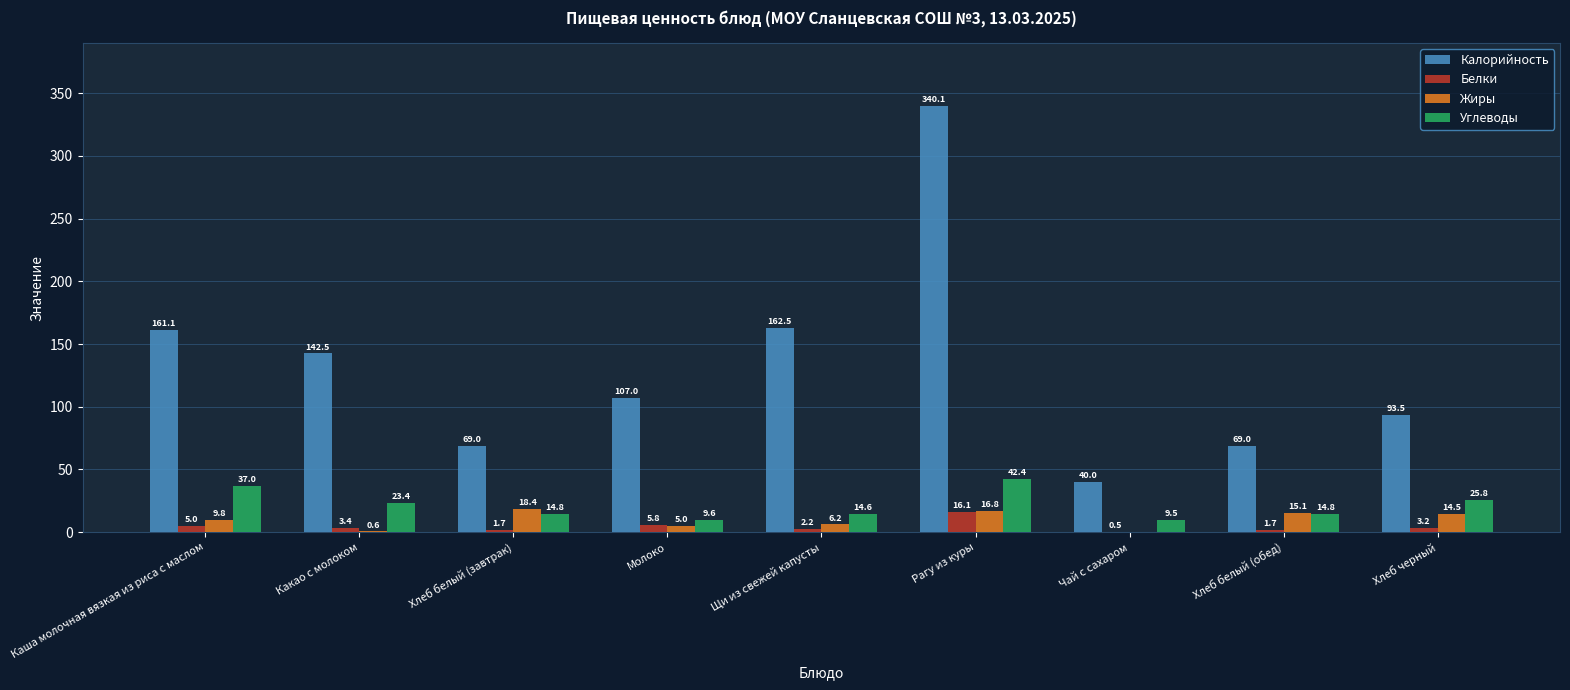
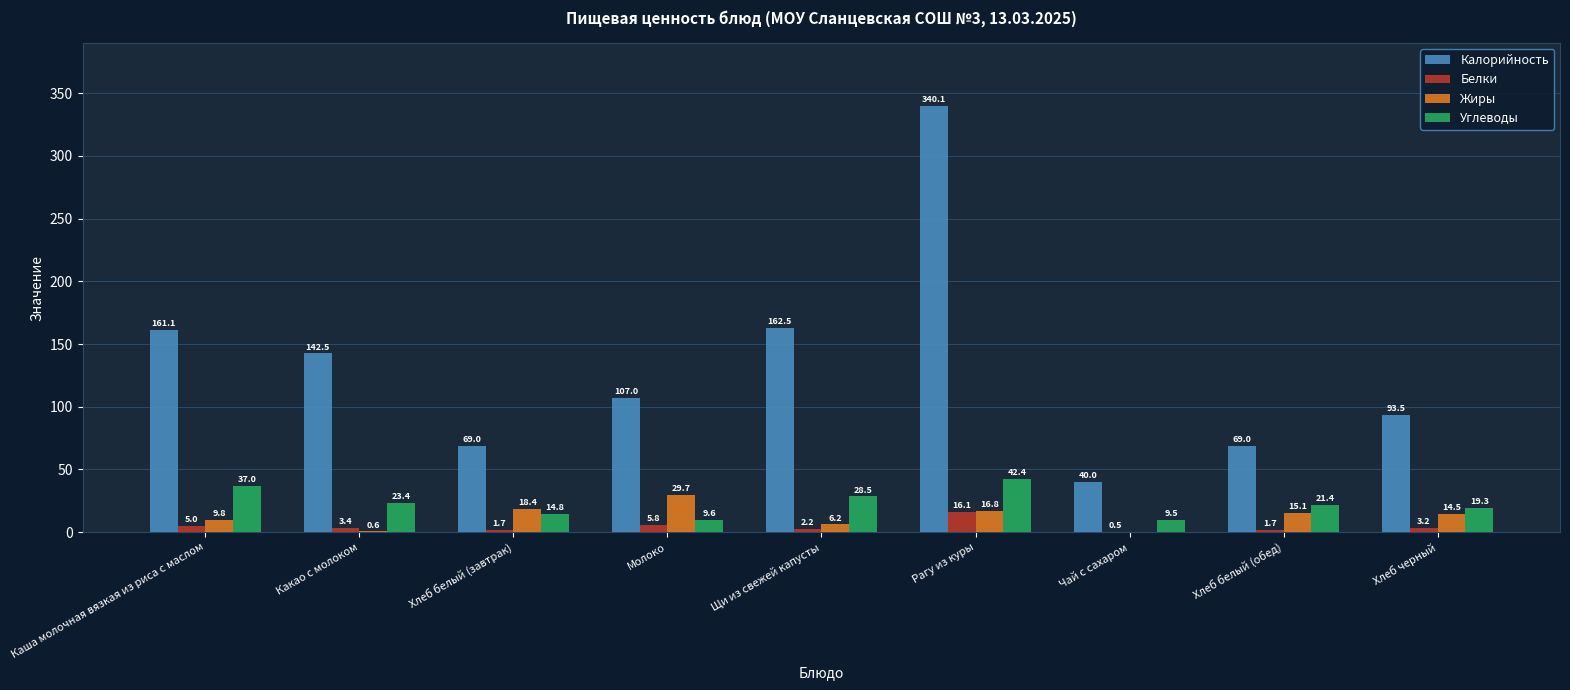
Жиры, Молоко: 5.0 -> 29.7
Углеводы, Щи из свежей капусты: 14.6 -> 28.5
Углеводы, Хлеб белый (обед): 14.8 -> 21.4
Углеводы, Хлеб черный: 25.8 -> 19.3
